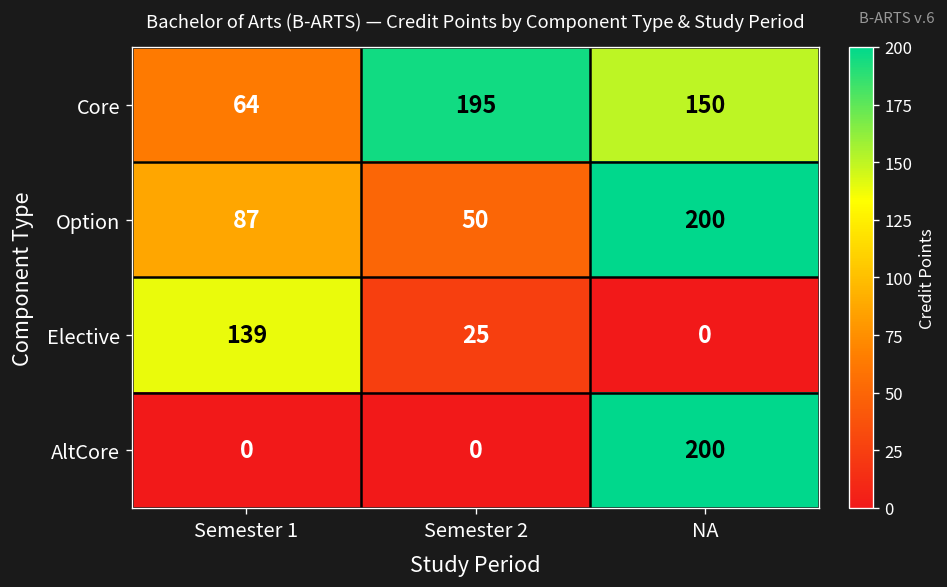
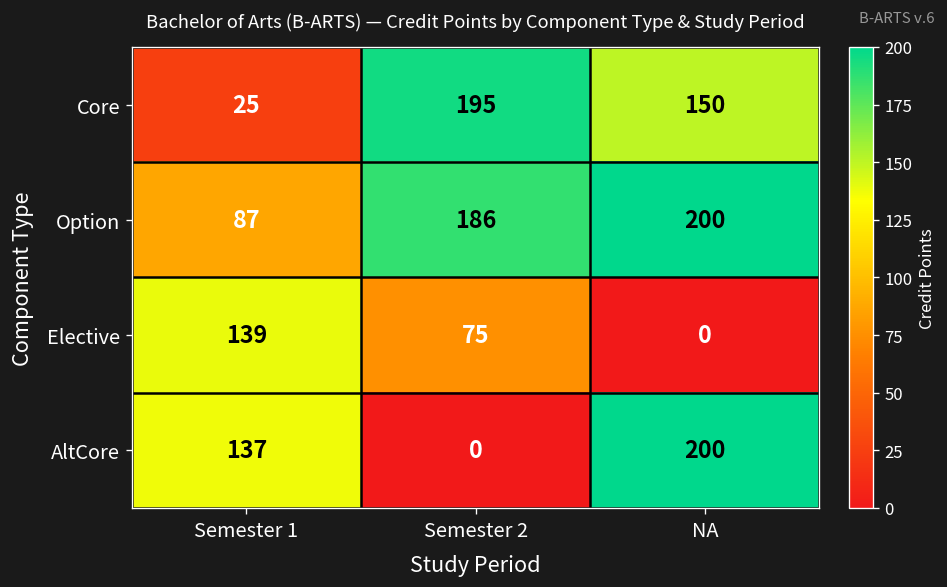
Core, Semester 1: 64 -> 25
Option, Semester 2: 50 -> 186
Elective, Semester 2: 25 -> 75
AltCore, Semester 1: 0 -> 137
